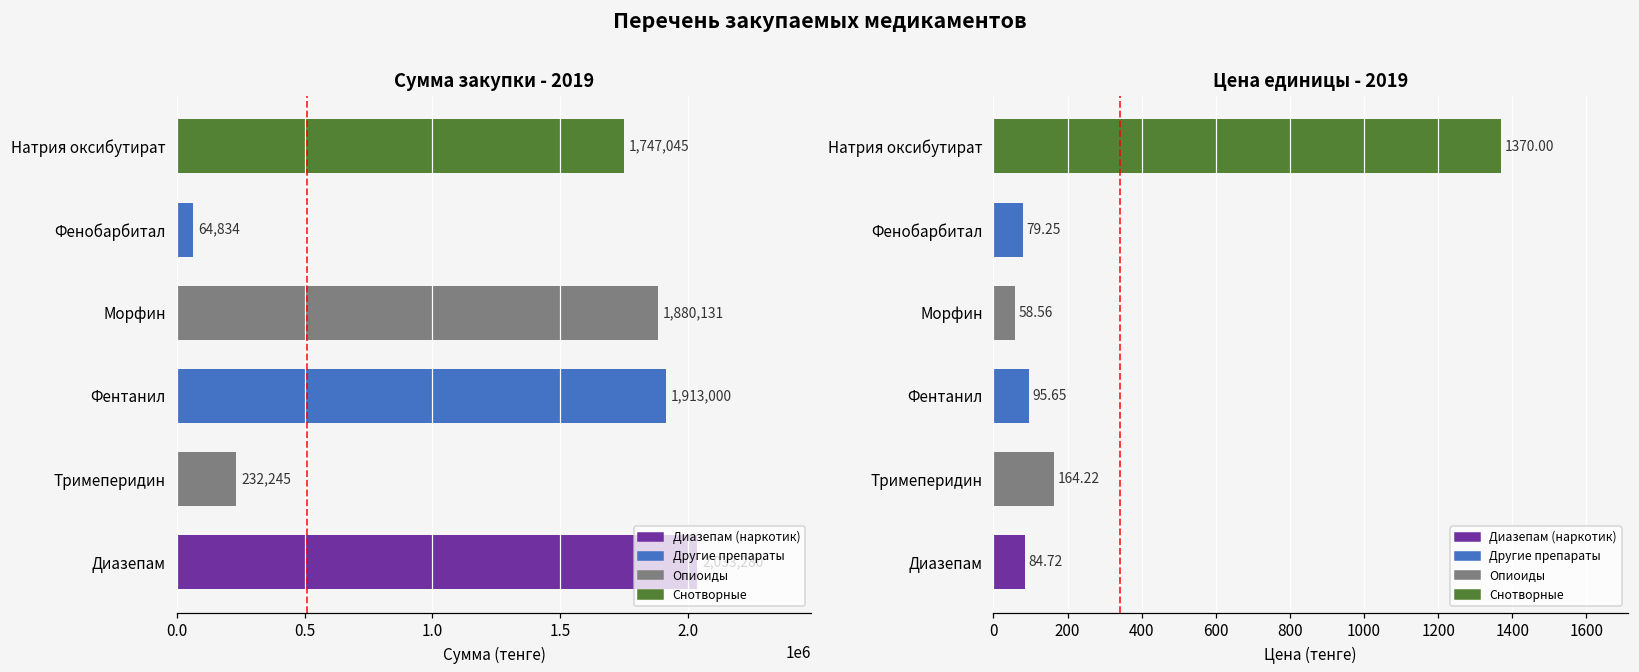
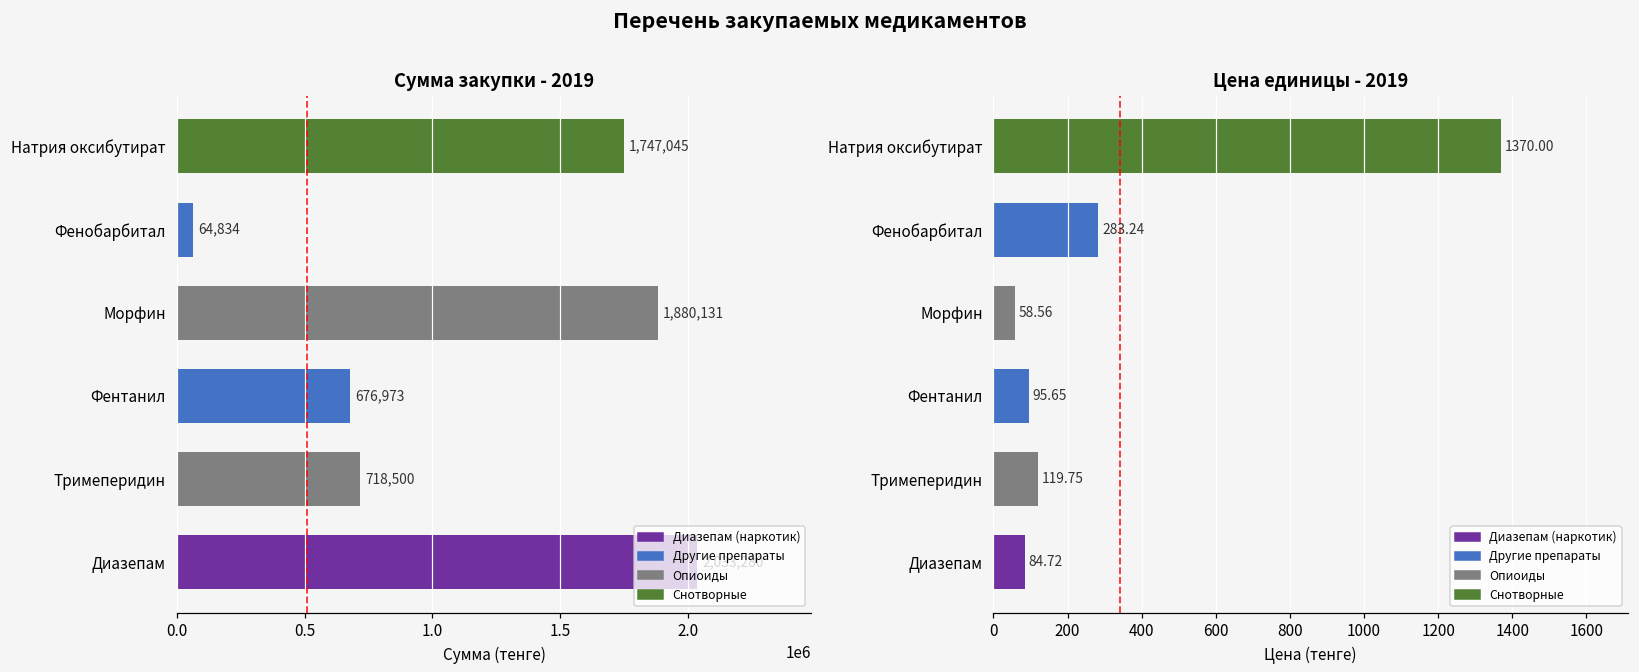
Сумма закупки - 2019, Фентанил: 1,913,000 -> 676,973
Сумма закупки - 2019, Тримеперидин: 232,245 -> 718,500
Цена единицы - 2019, Фенобарбитал: 79.25 -> 283.24
Цена единицы - 2019, Тримеперидин: 164.22 -> 119.75
